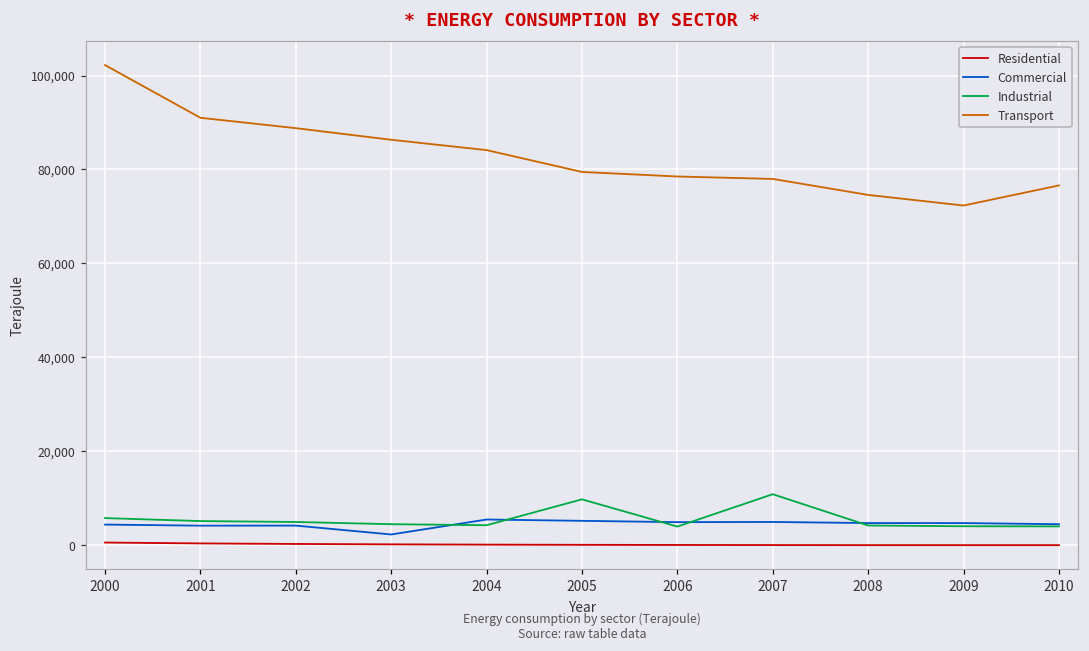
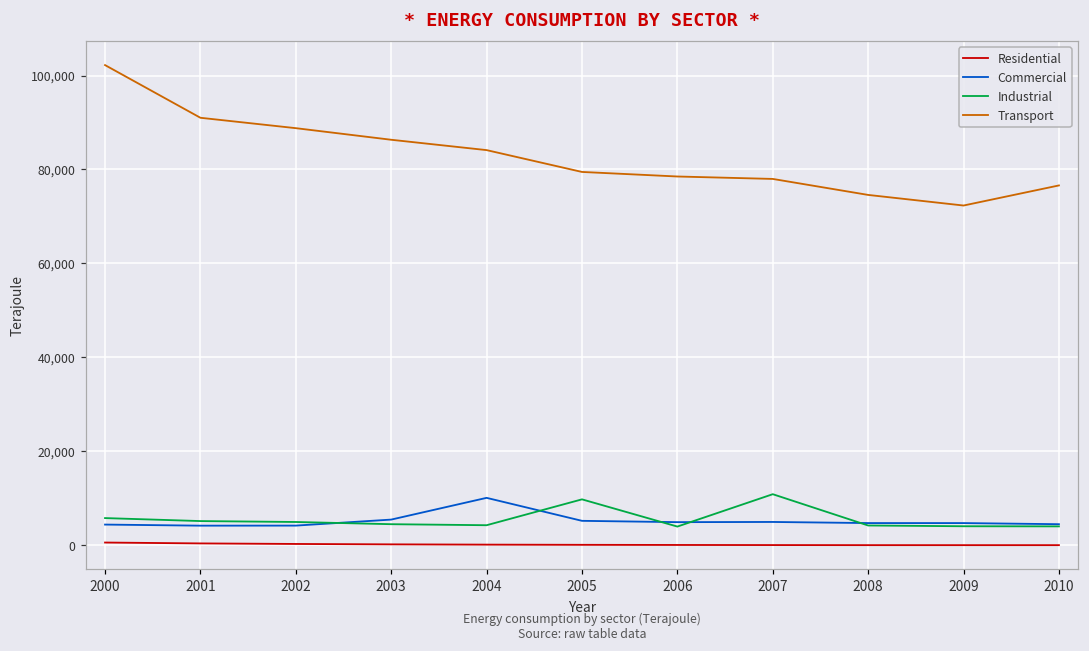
Commercial, 2003: 2,000 -> 5,000
Commercial, 2004: 5,000 -> 10,000
